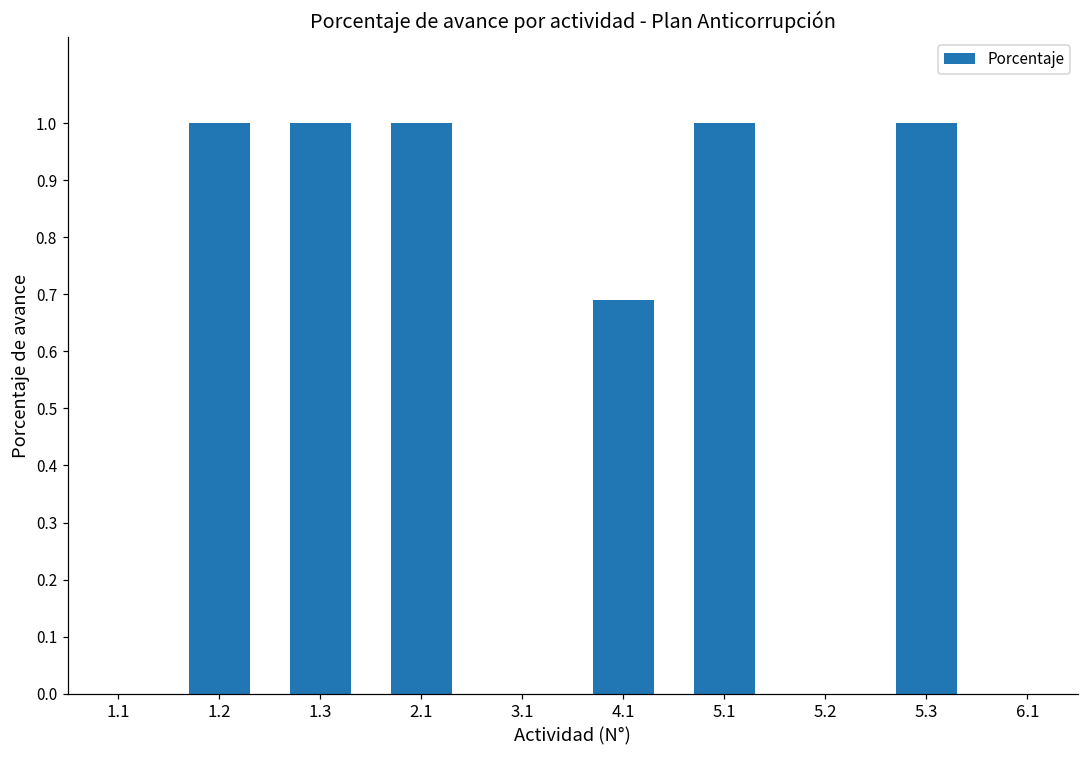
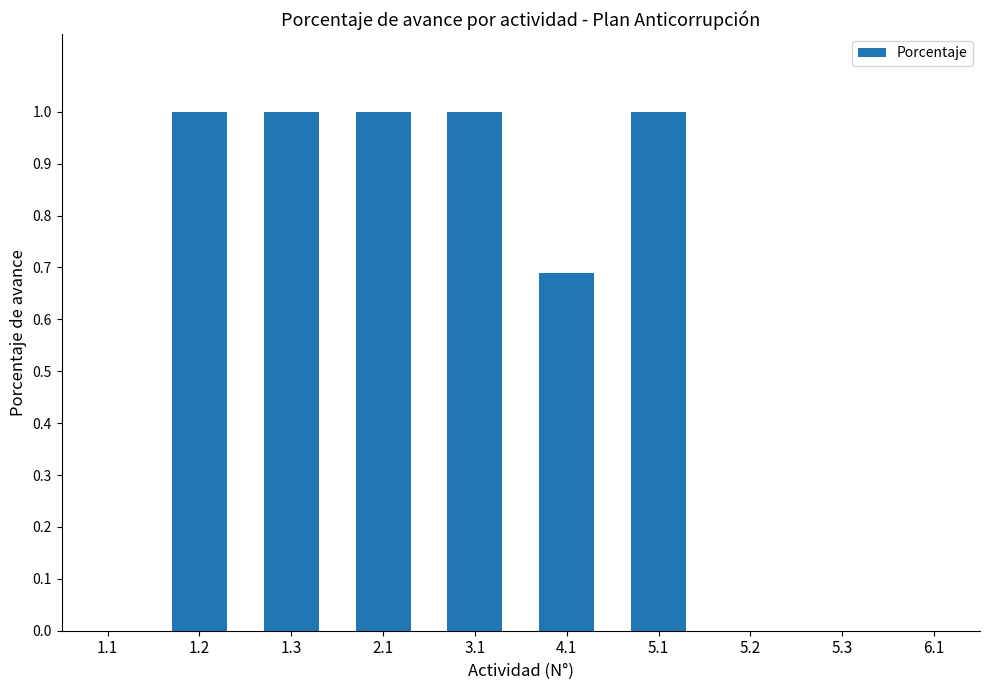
3.1: 0 -> 1
5.3: 1 -> 0
